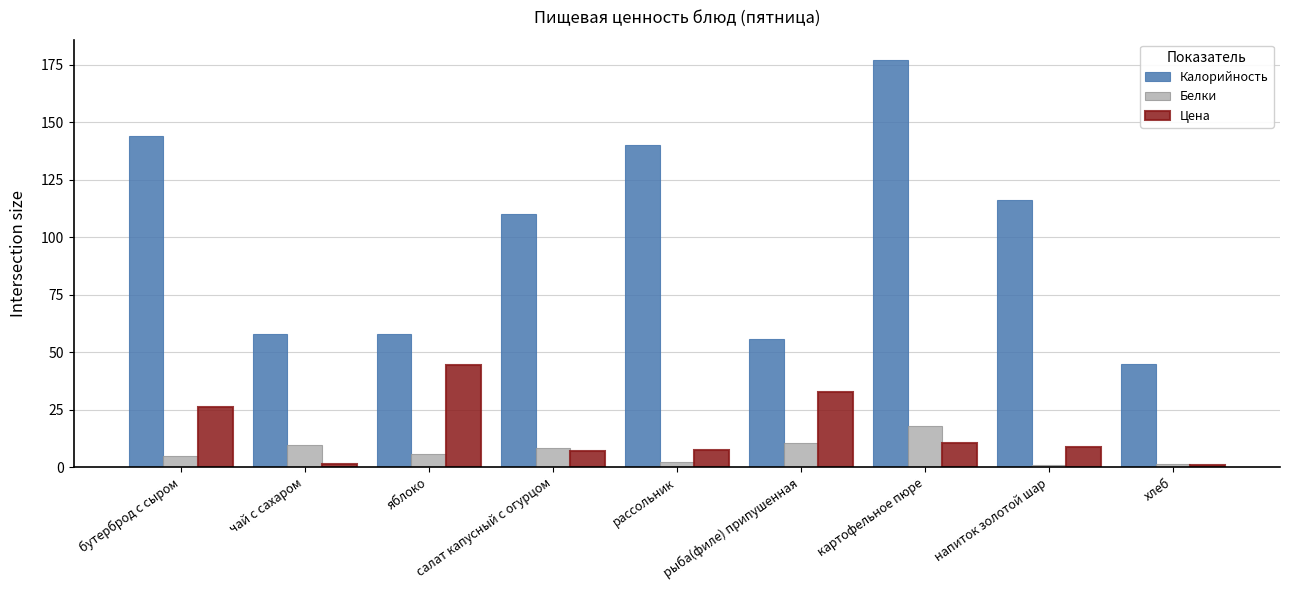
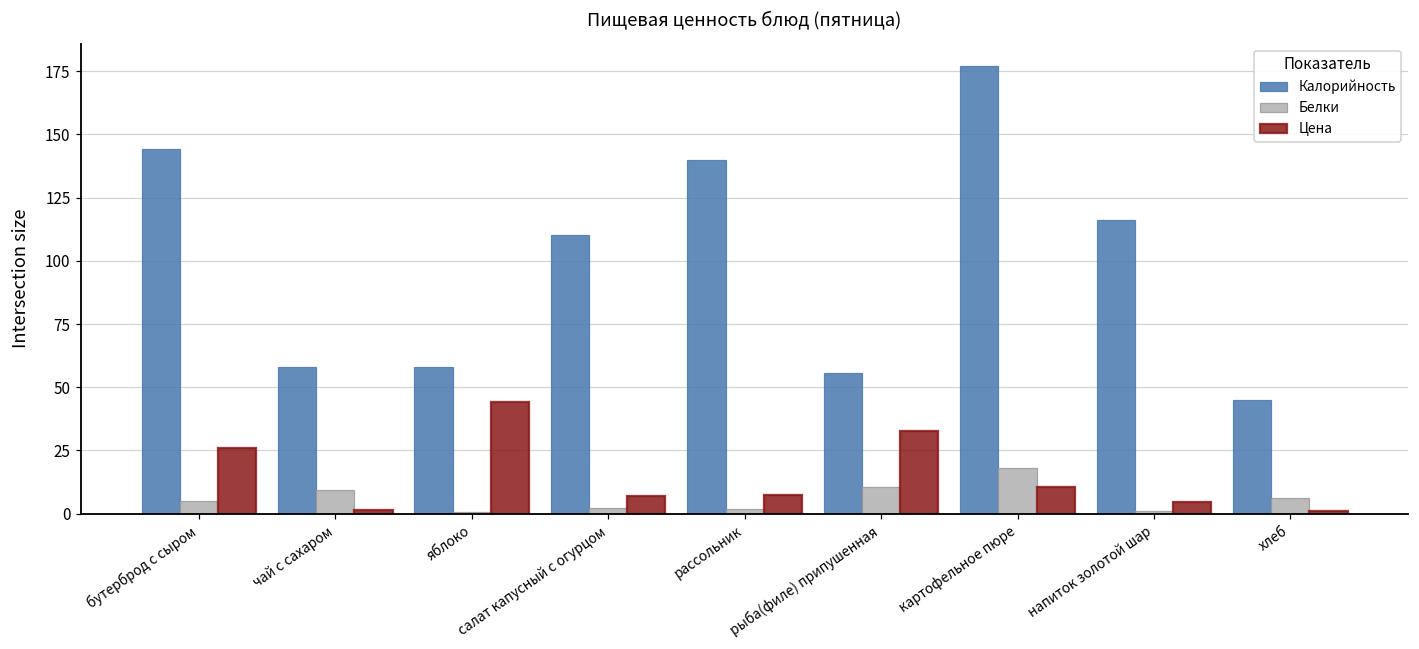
Белки, яблоко: 6 -> 1
Белки, салат капусный с огурцом: 8 -> 2
Цена, напиток золотой шар: 9 -> 5
Белки, хлеб: 1 -> 6
